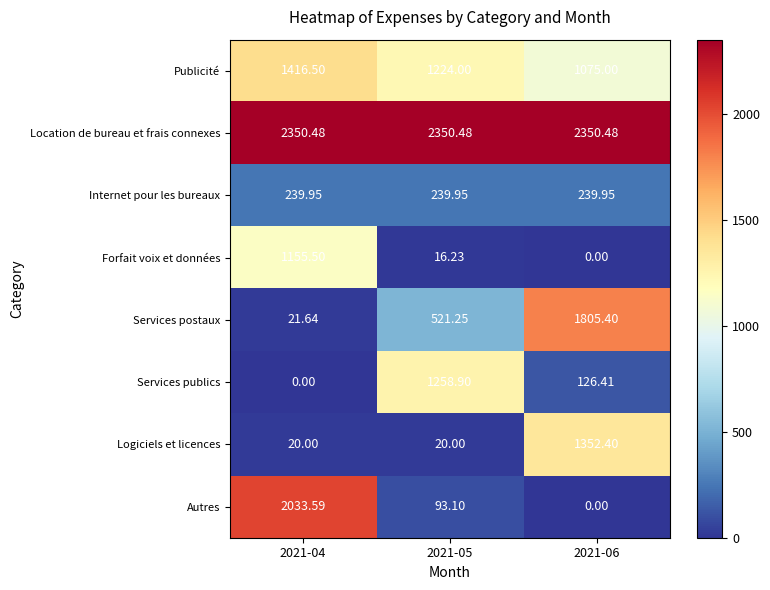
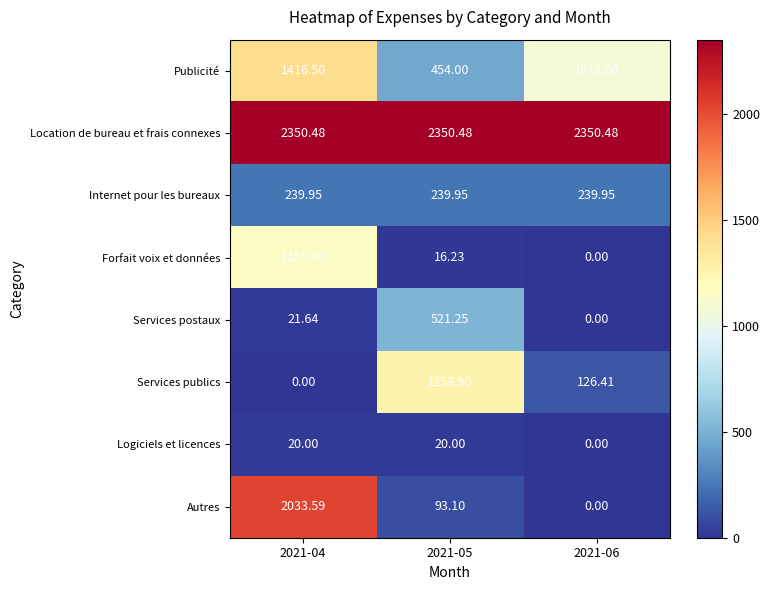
Publicité, 2021-05: 1224.00 -> 454.00
Services postaux, 2021-06: 1805.40 -> 0.00
Logiciels et licences, 2021-06: 1352.40 -> 0.00
